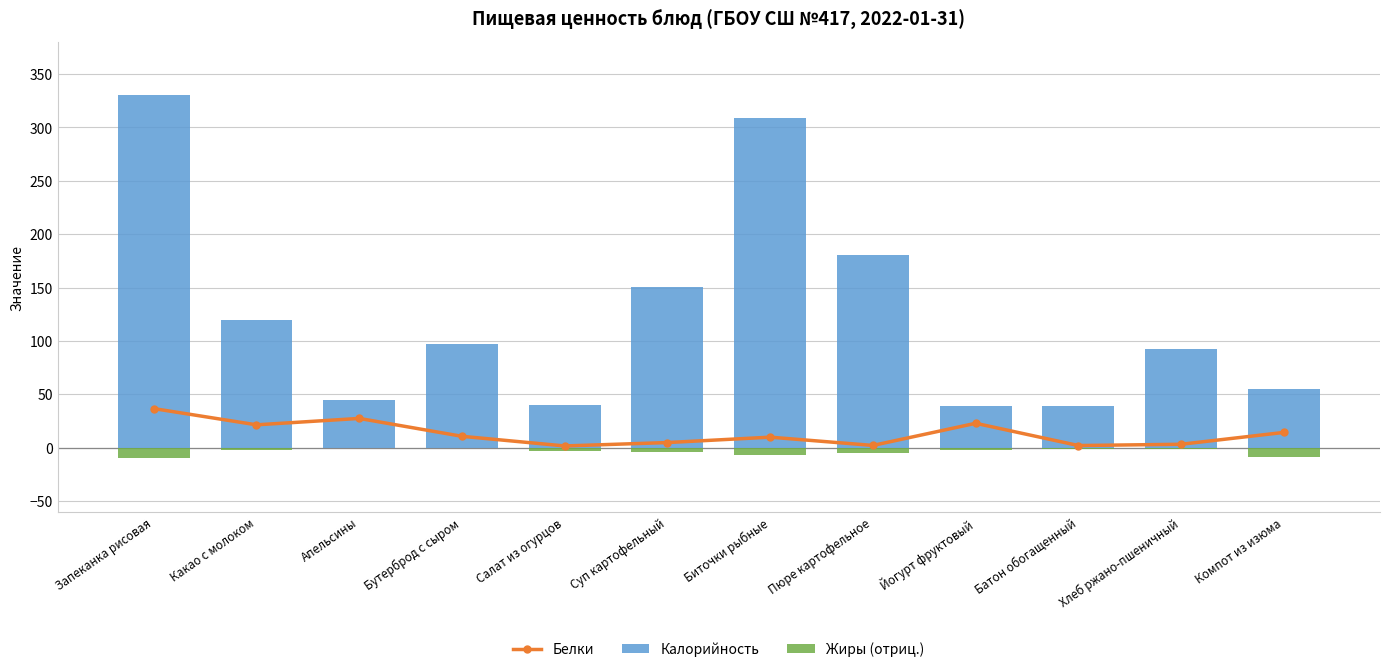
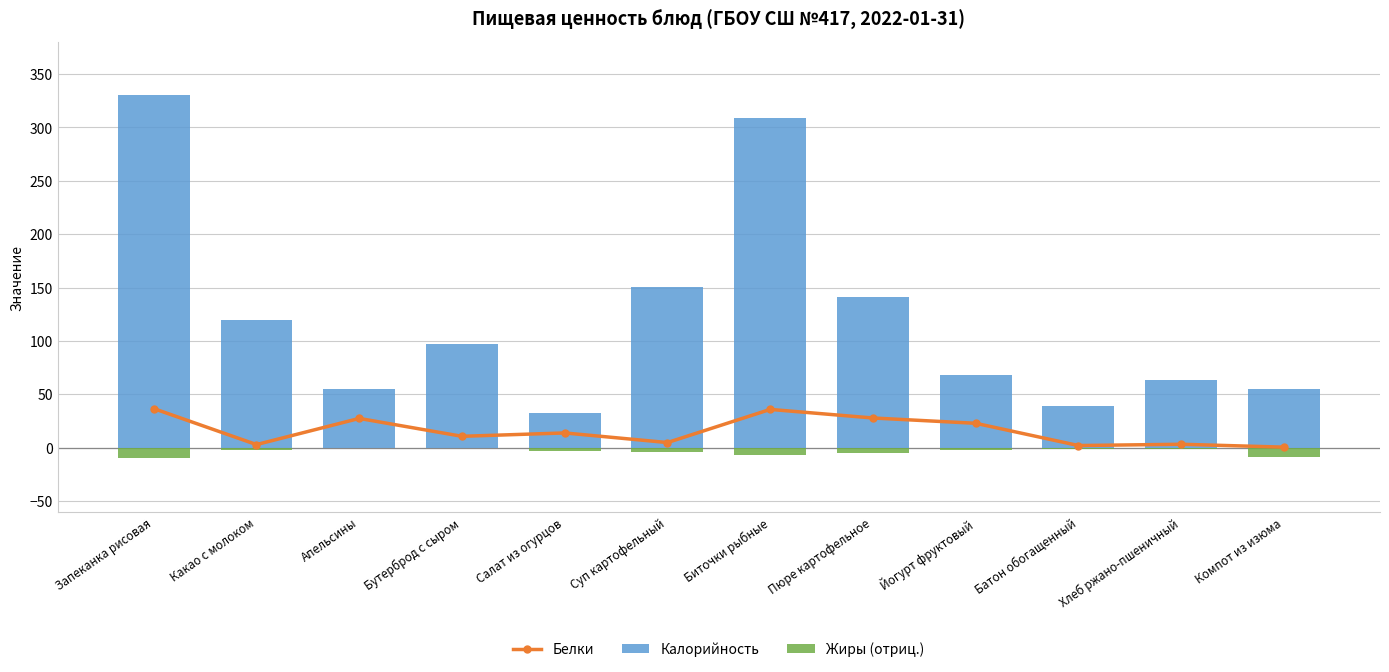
Белки, Какао с молоком: 21 -> 3
Калорийность, Апельсины: 44 -> 55
Белки, Салат из огурцов: 2 -> 14
Калорийность, Салат из огурцов: 40 -> 32
Белки, Биточки рыбные: 10 -> 36
Белки, Пюре картофельное: 2 -> 28
Калорийность, Пюре картофельное: 180 -> 141
Калорийность, Йогурт фруктовый: 39 -> 68
Калорийность, Хлеб ржано-пшеничный: 92 -> 63
Белки, Компот из изюма: 14 -> 1
